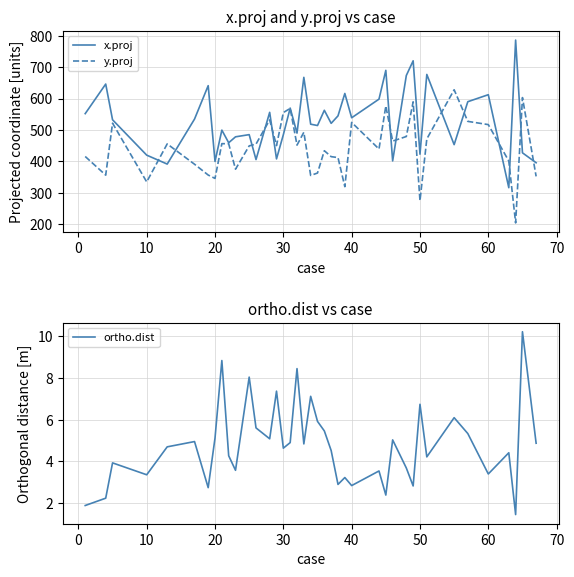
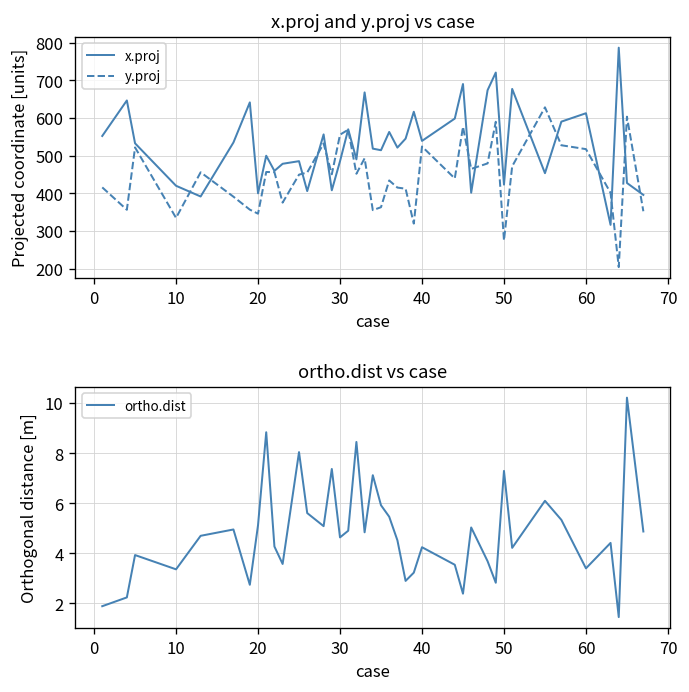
ortho.dist vs case, 40: 2.8 -> 4.2
ortho.dist vs case, 50: 6.7 -> 7.3
